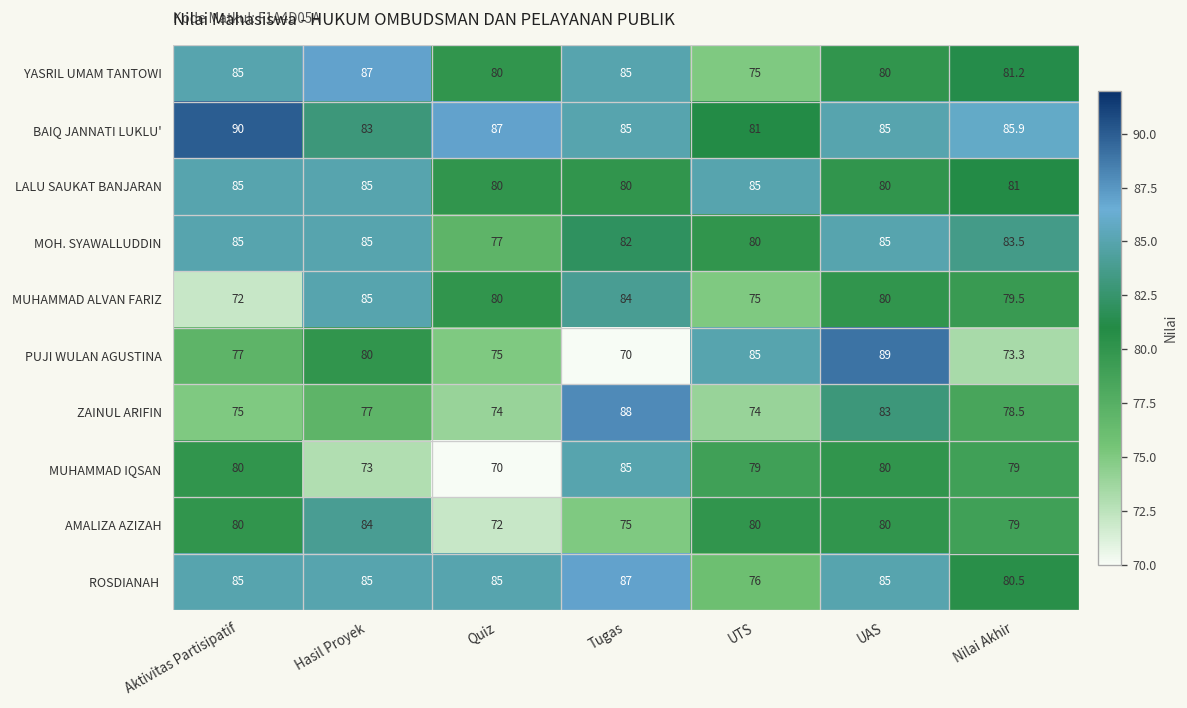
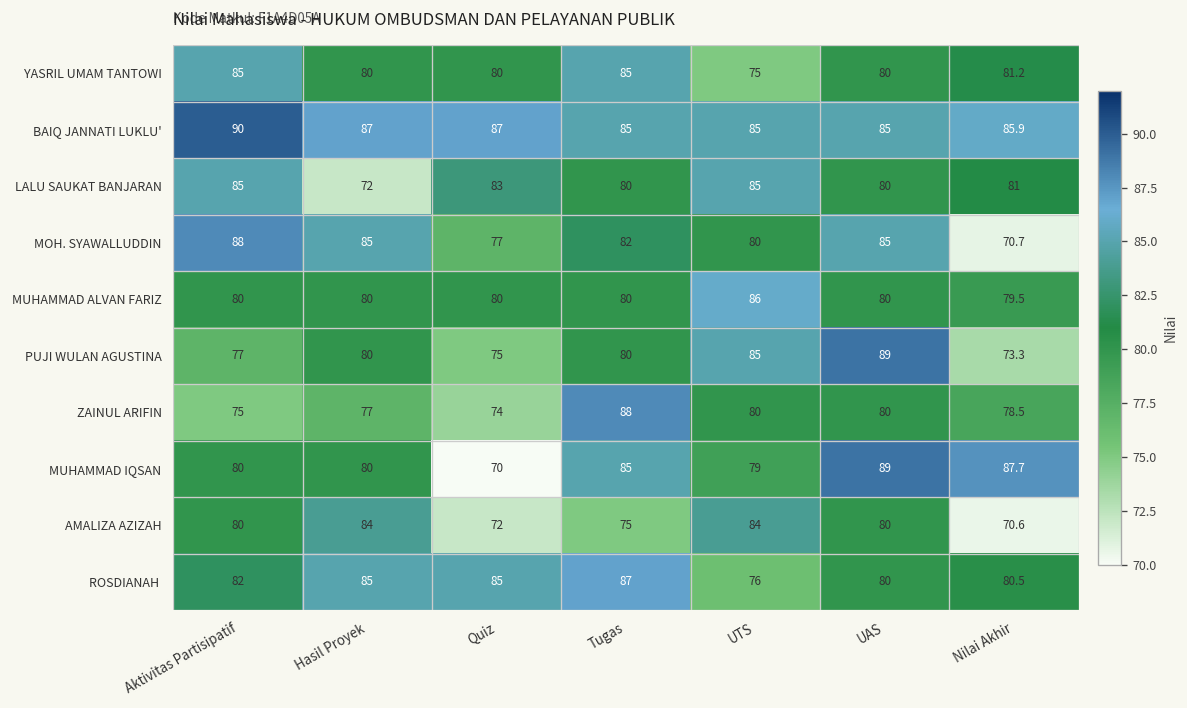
YASRIL UMAM TANTOWI, Hasil Proyek: 87 -> 80
BAIQ JANNATI LUKLU', Hasil Proyek: 83 -> 87
BAIQ JANNATI LUKLU', UTS: 81 -> 85
LALU SAUKAT BANJARAN, Hasil Proyek: 85 -> 72
LALU SAUKAT BANJARAN, Quiz: 80 -> 83
MOH. SYAWALLUDDIN, Aktivitas Partisipatif: 85 -> 88
MOH. SYAWALLUDDIN, Nilai Akhir: 83.5 -> 70.7
MUHAMMAD ALVAN FARIZ, Aktivitas Partisipatif: 72 -> 80
MUHAMMAD ALVAN FARIZ, Hasil Proyek: 85 -> 80
MUHAMMAD ALVAN FARIZ, Tugas: 84 -> 80
MUHAMMAD ALVAN FARIZ, UTS: 75 -> 86
PUJI WULAN AGUSTINA, Tugas: 70 -> 80
ZAINUL ARIFIN, UTS: 74 -> 80
ZAINUL ARIFIN, UAS: 83 -> 80
MUHAMMAD IQSAN, Hasil Proyek: 73 -> 80
MUHAMMAD IQSAN, UAS: 80 -> 89
MUHAMMAD IQSAN, Nilai Akhir: 79 -> 87.7
AMALIZA AZIZAH, UTS: 80 -> 84
AMALIZA AZIZAH, Nilai Akhir: 79 -> 70.6
ROSDIANAH, Aktivitas Partisipatif: 85 -> 82
ROSDIANAH, UAS: 85 -> 80
